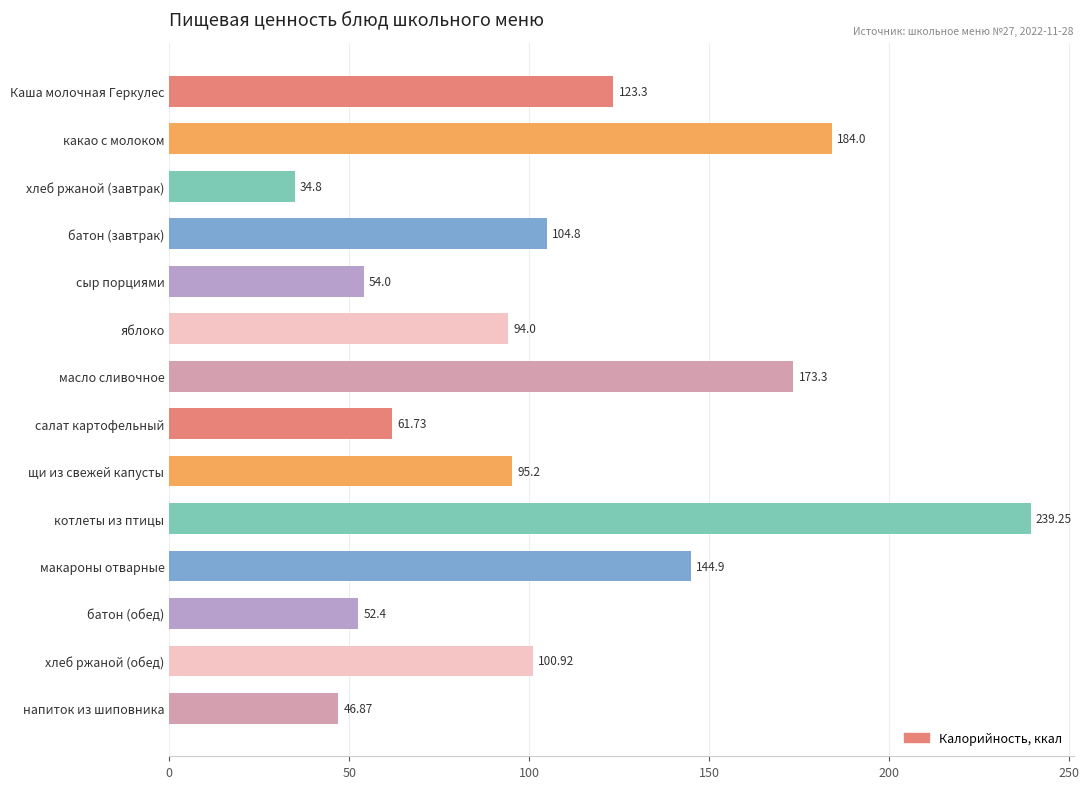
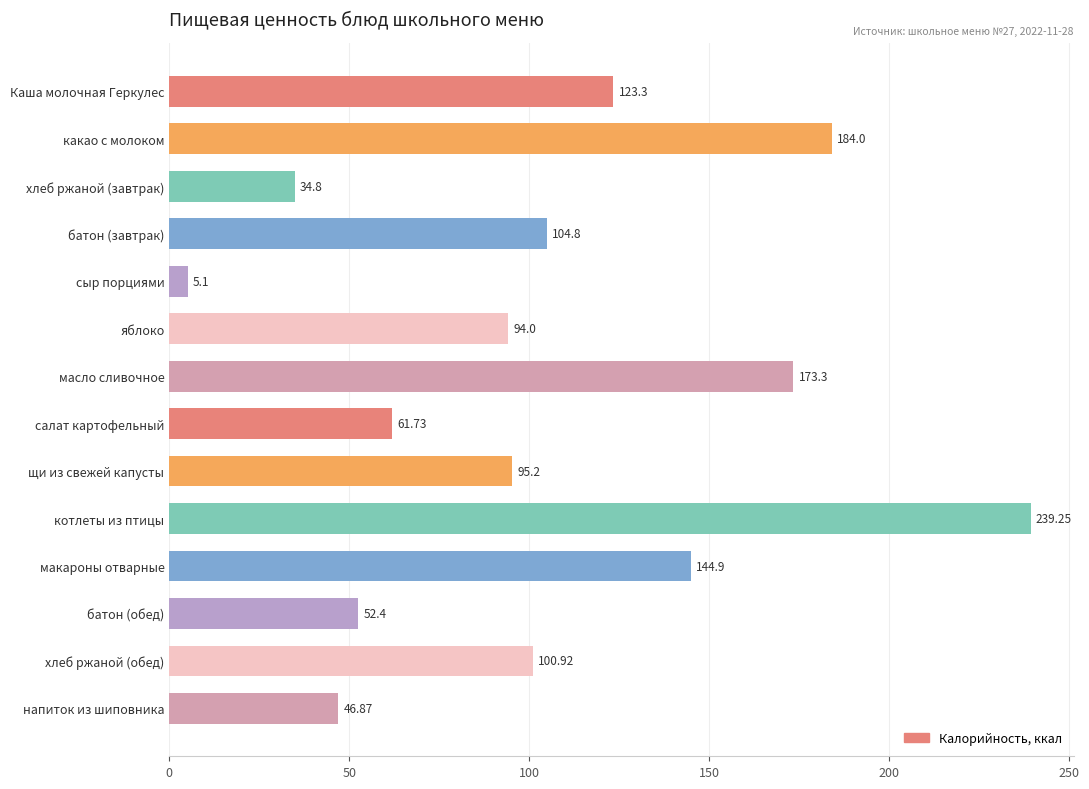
сыр порциями: 54.0 -> 5.1
